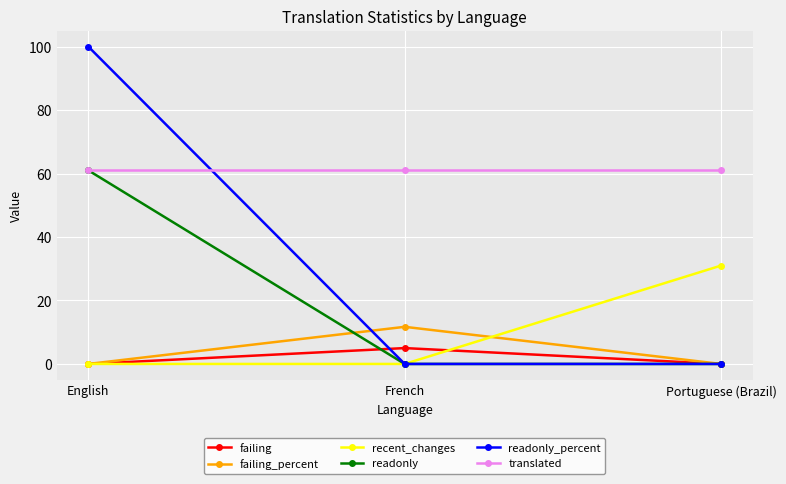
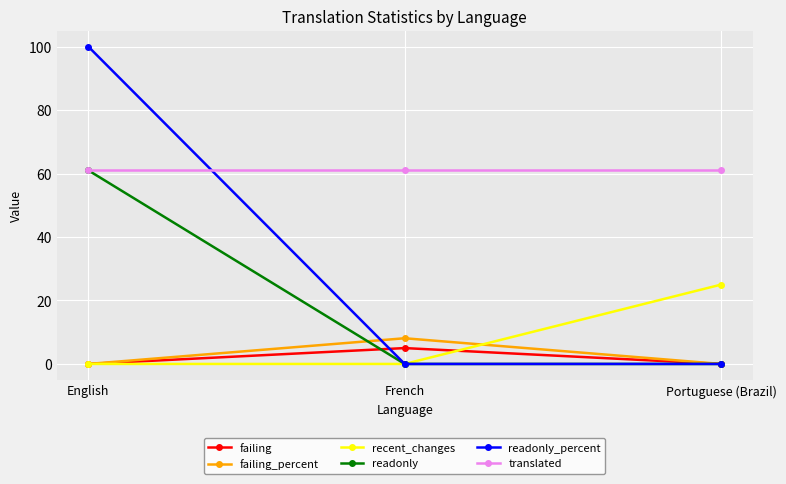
failing_percent, French: 12 -> 8
recent_changes, Portuguese (Brazil): 31 -> 25
